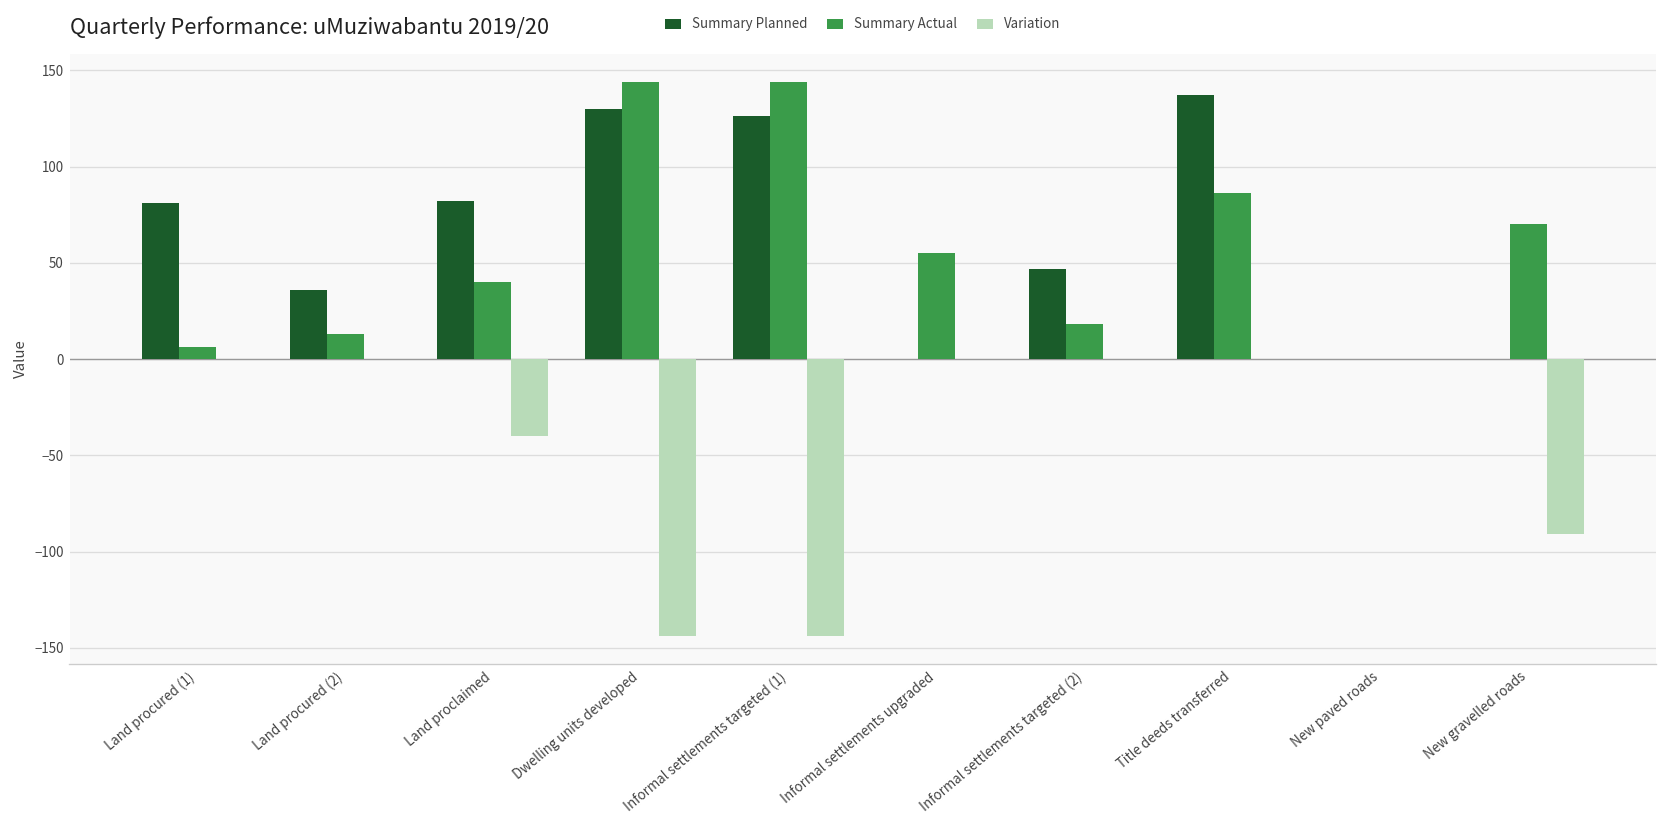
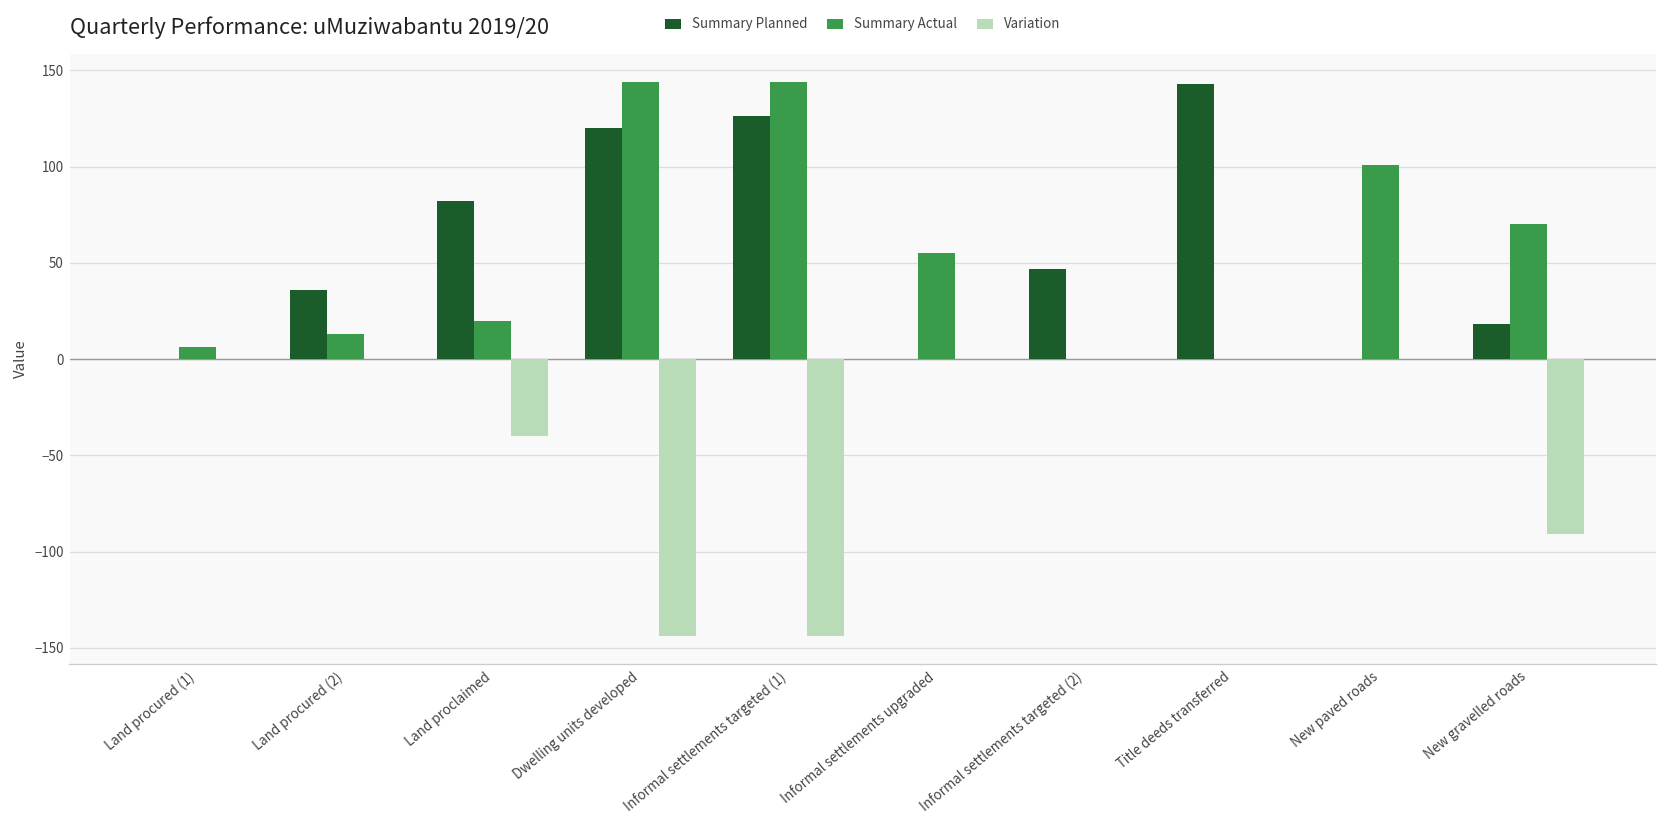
Summary Planned, Land procured (1): 81 -> 0
Summary Actual, Land proclaimed: 40 -> 20
Summary Planned, Dwelling units developed: 130 -> 120
Summary Actual, Informal settlements targeted (2): 18 -> 0
Summary Planned, Title deeds transferred: 137 -> 143
Summary Actual, Title deeds transferred: 86 -> 0
Summary Actual, New paved roads: 0 -> 101
Summary Planned, New gravelled roads: 0 -> 18
